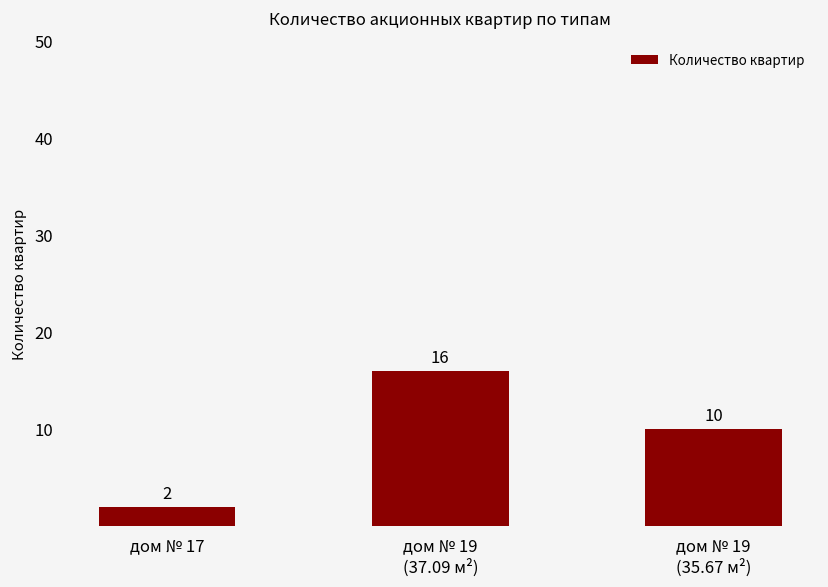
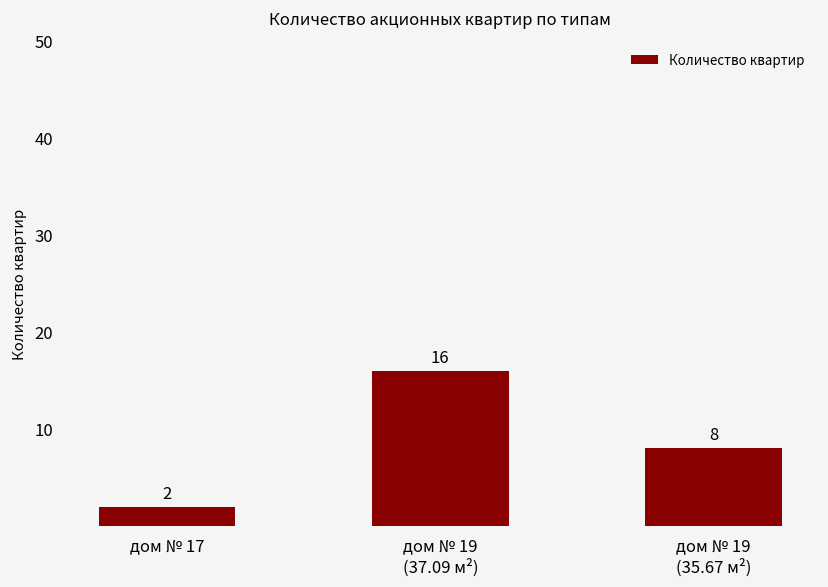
дом № 19 (35.67 м²): 10 -> 8
